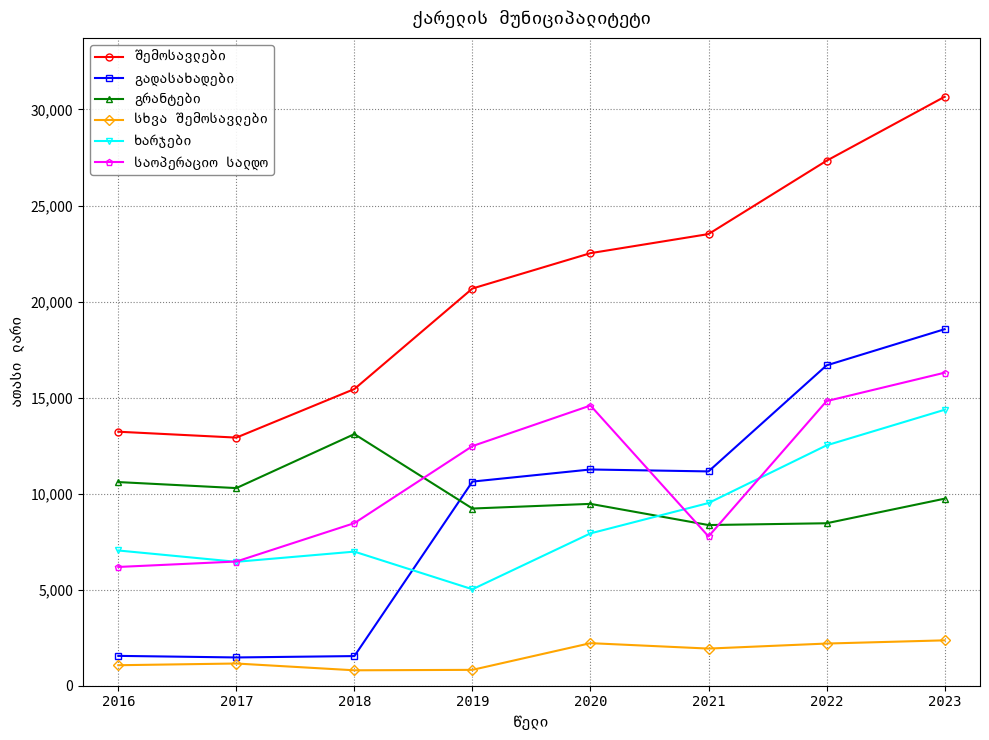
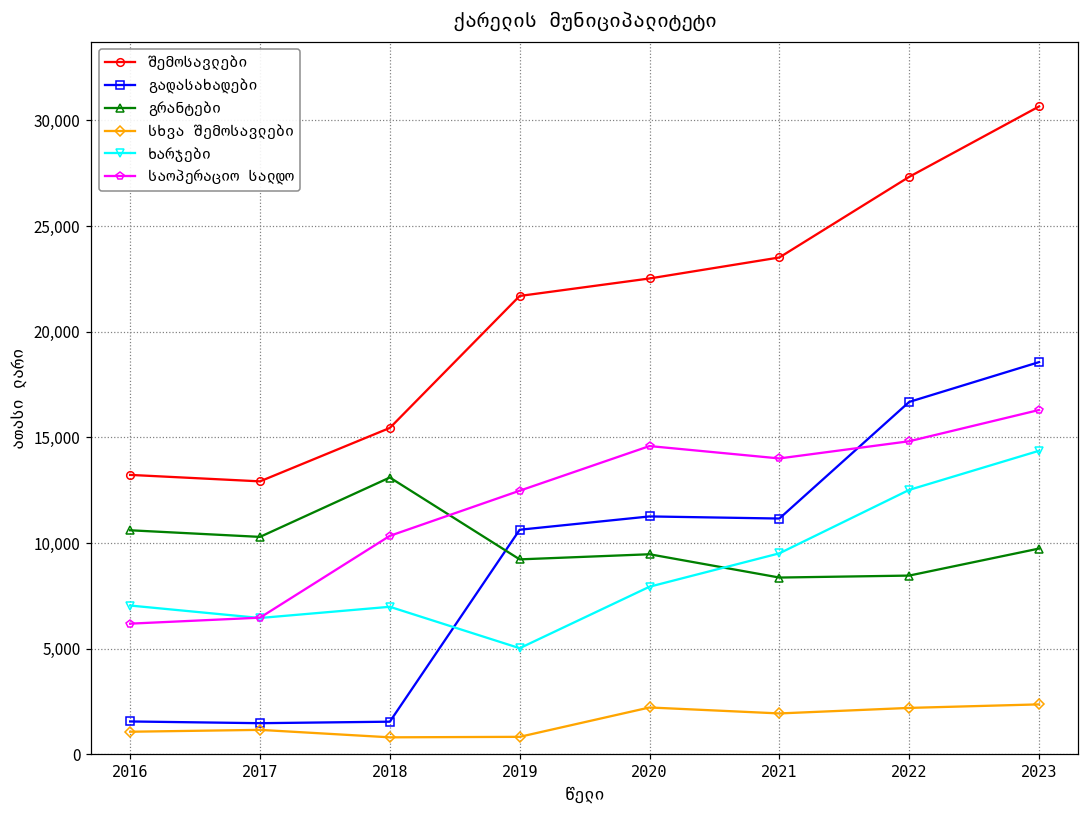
საოპერაციო სალდო, 2018: 8,500 -> 10,300
შემოსავლები, 2019: 20,700 -> 21,700
საოპერაციო სალდო, 2021: 7,800 -> 14,000
